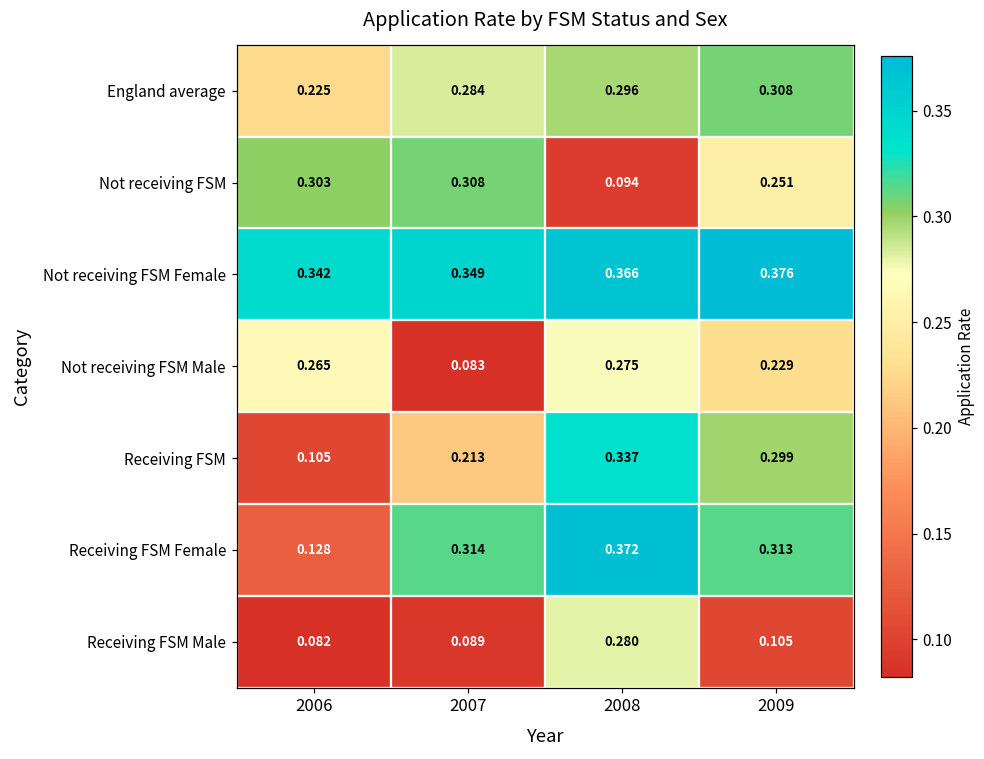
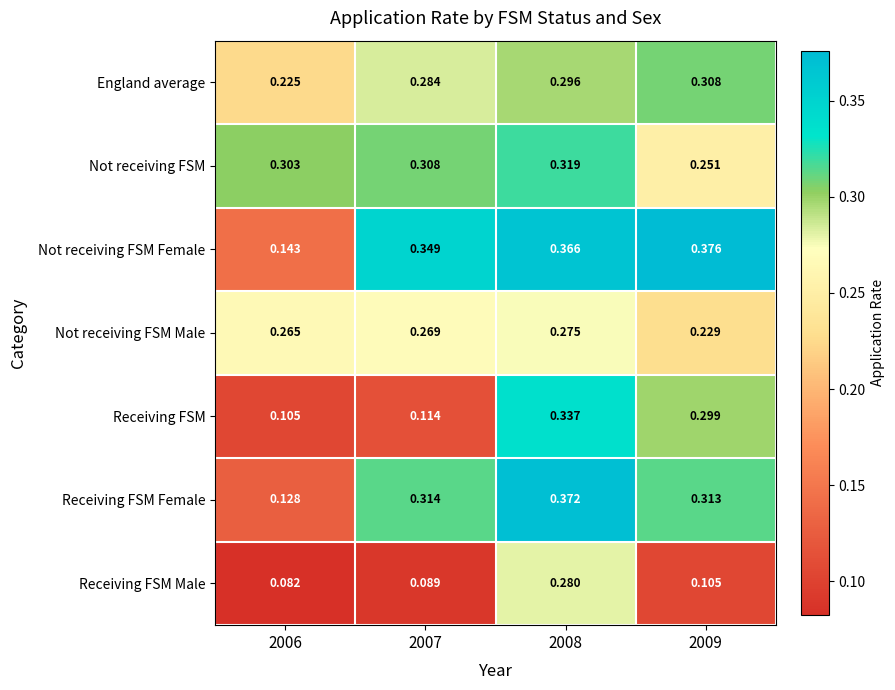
Not receiving FSM, 2008: 0.094 -> 0.319
Not receiving FSM Female, 2006: 0.342 -> 0.143
Not receiving FSM Male, 2007: 0.083 -> 0.269
Receiving FSM, 2007: 0.213 -> 0.114
